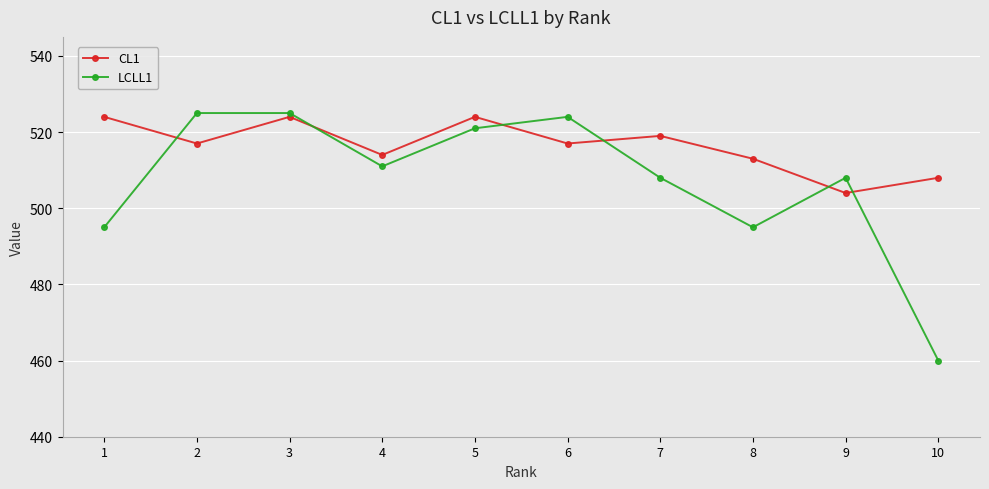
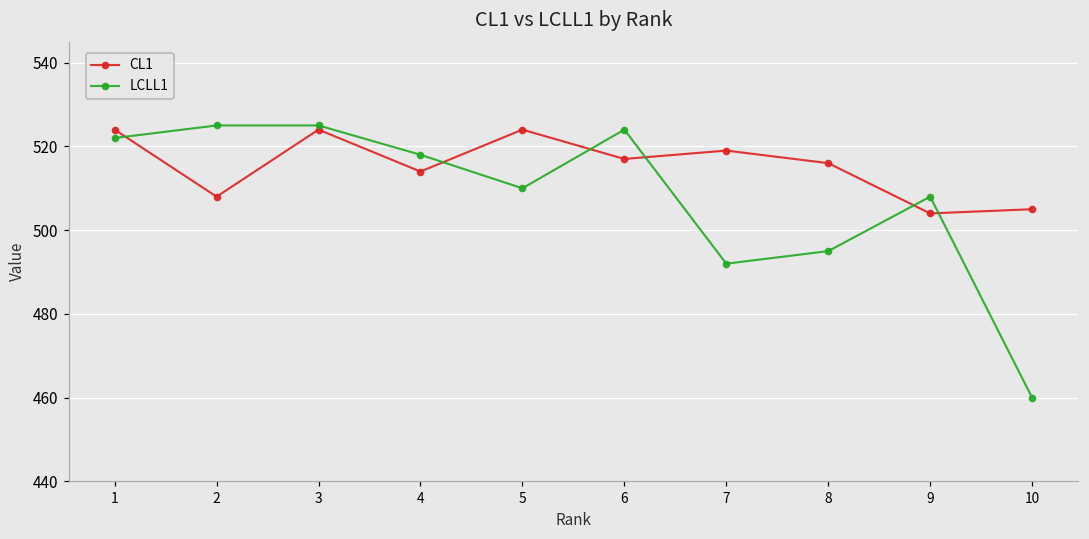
LCLL1, 1: 495 -> 522
CL1, 2: 517 -> 508
LCLL1, 4: 511 -> 518
LCLL1, 5: 521 -> 510
LCLL1, 7: 508 -> 492
CL1, 8: 513 -> 516
CL1, 10: 508 -> 505
